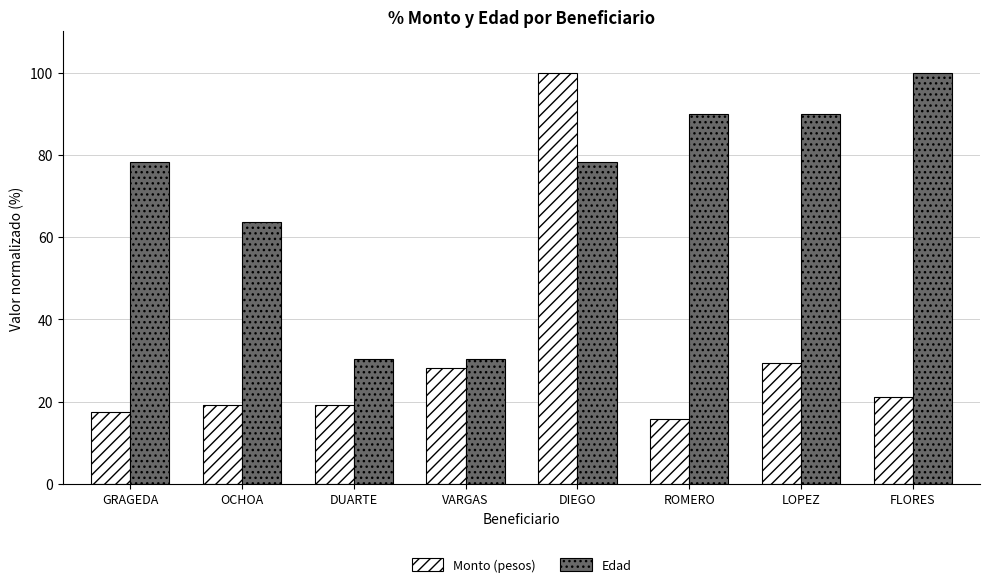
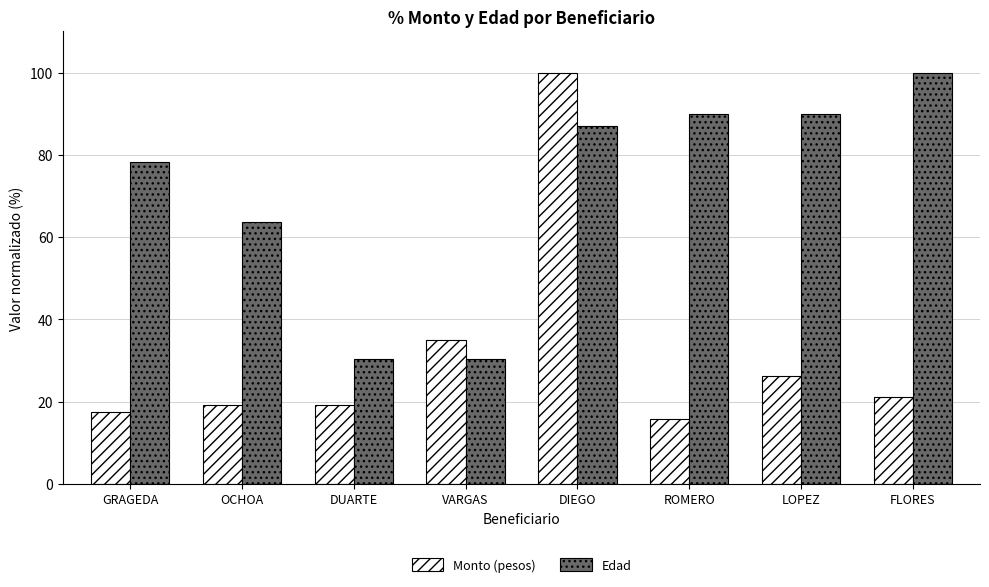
Monto (pesos), VARGAS: 28 -> 35
Edad, DIEGO: 78 -> 87
Monto (pesos), LOPEZ: 29 -> 26
